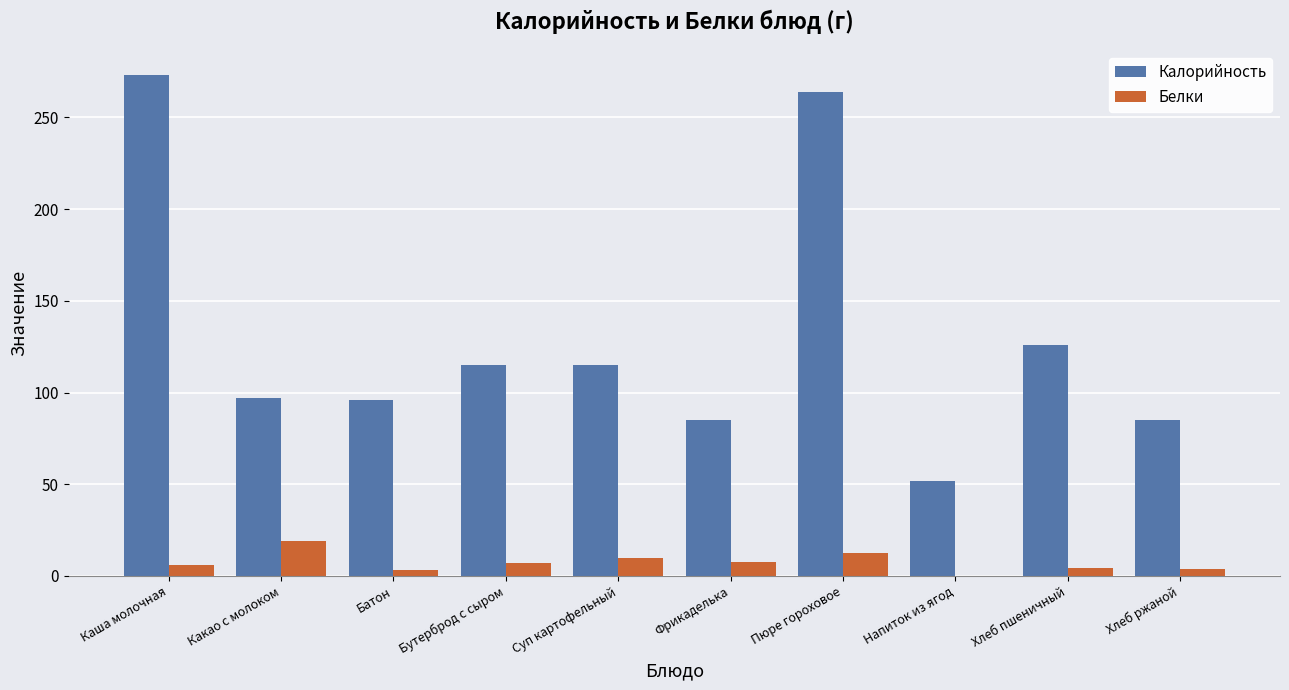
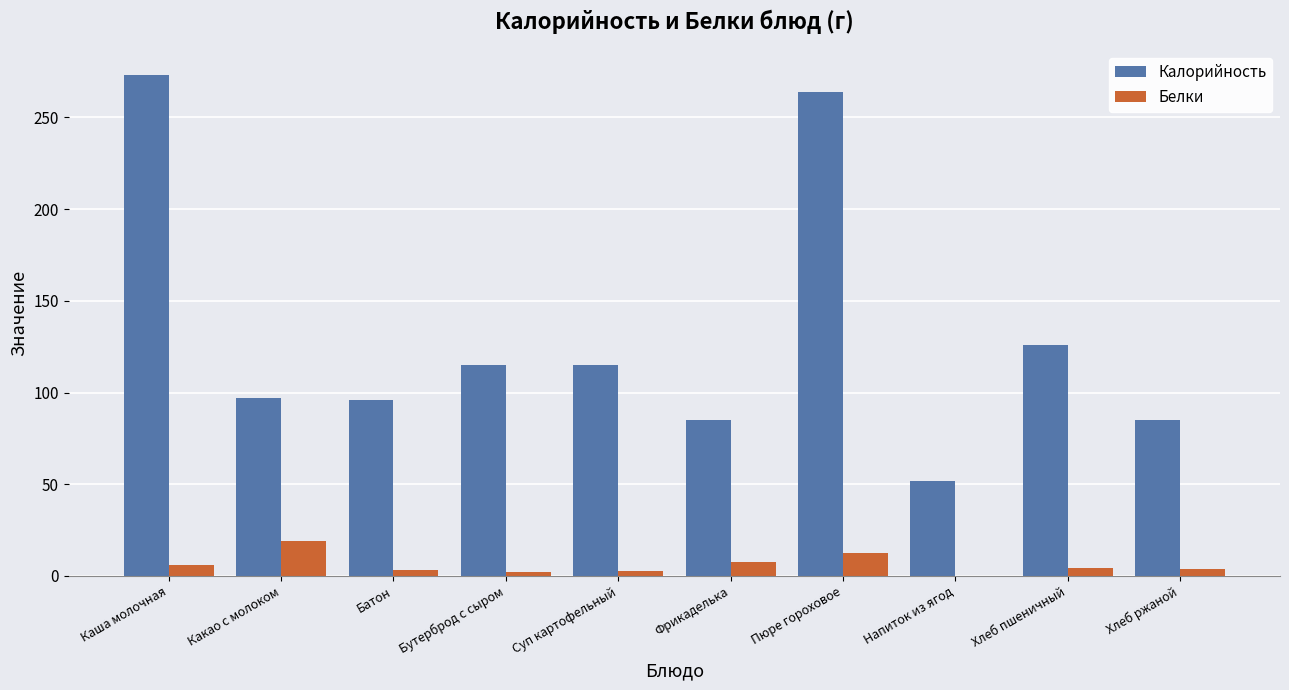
Белки, Бутерброд с сыром: 7 -> 2
Белки, Суп картофельный: 10 -> 3
